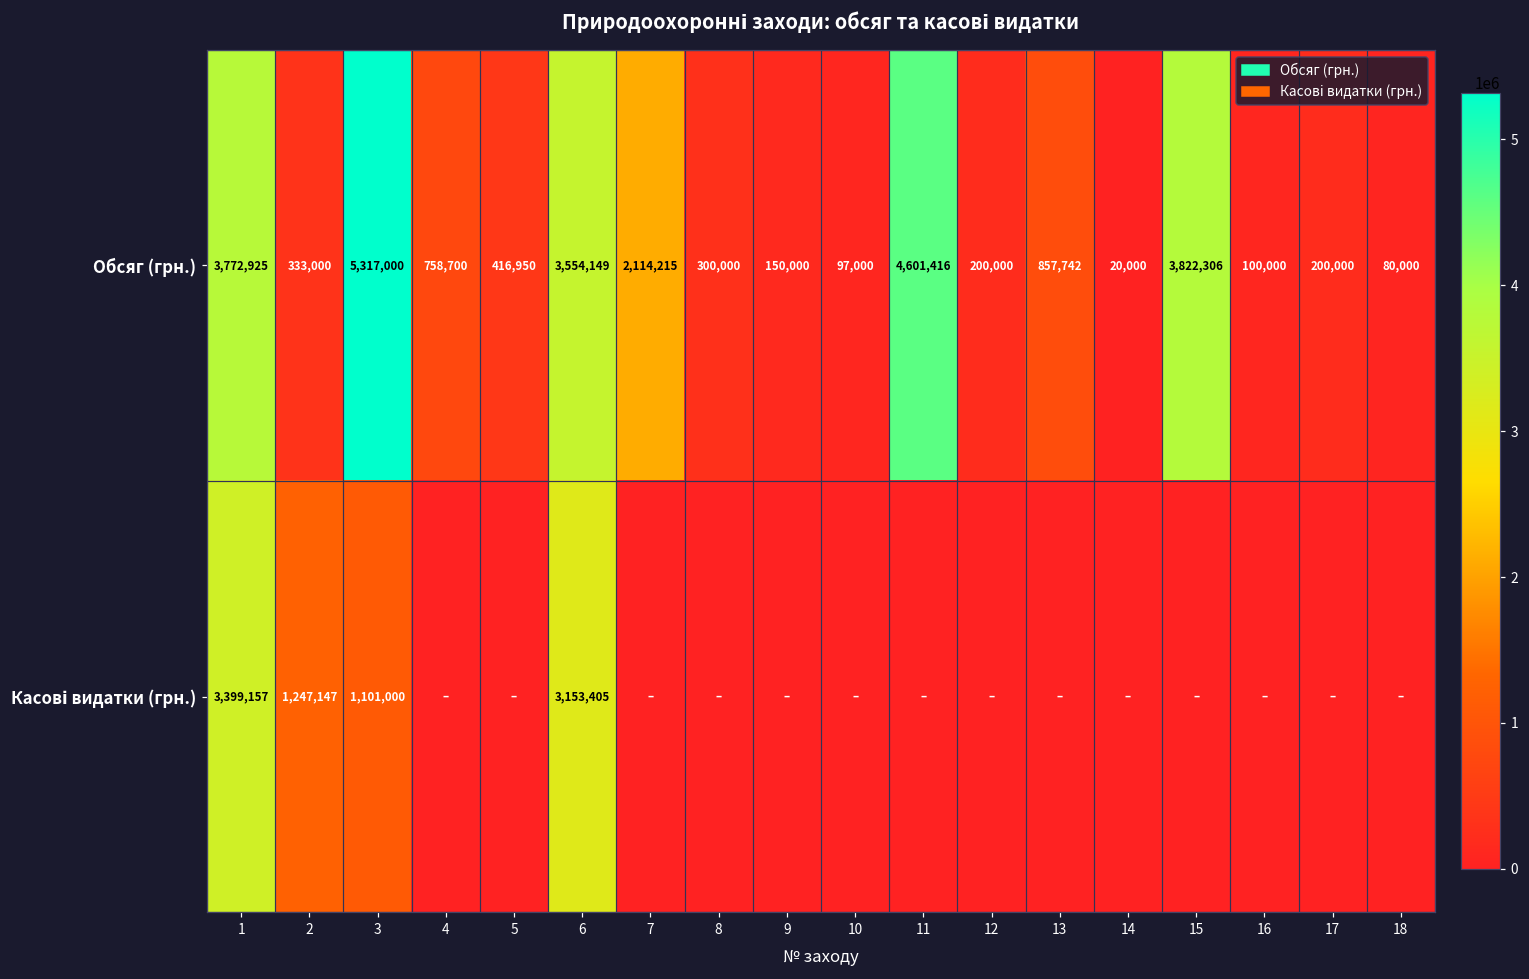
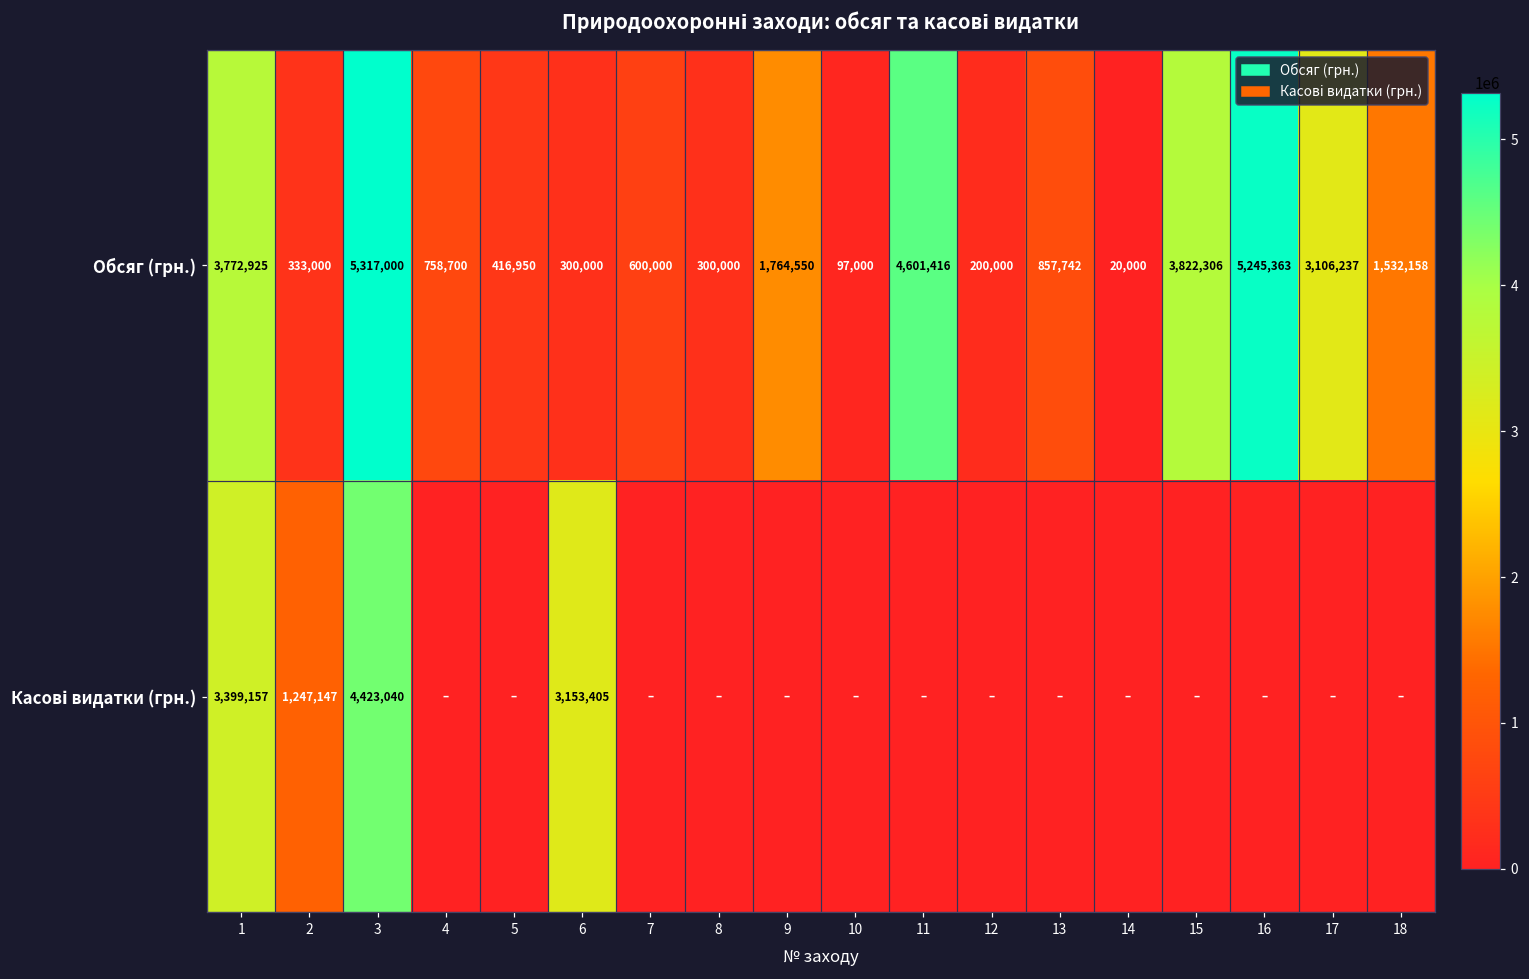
Обсяг (грн.), 6: 3,554,149 -> 300,000
Обсяг (грн.), 7: 2,114,215 -> 600,000
Обсяг (грн.), 9: 150,000 -> 1,764,550
Обсяг (грн.), 16: 100,000 -> 5,245,363
Обсяг (грн.), 17: 200,000 -> 3,106,237
Обсяг (грн.), 18: 80,000 -> 1,532,158
Касові видатки (грн.), 3: 1,101,000 -> 4,423,040
